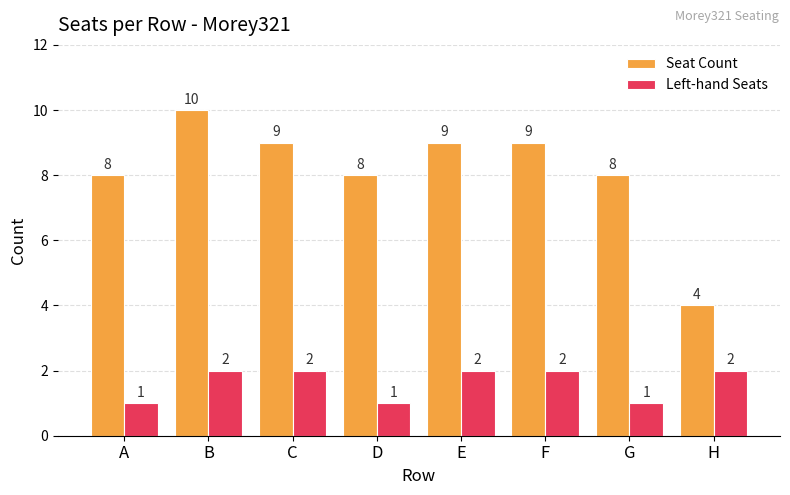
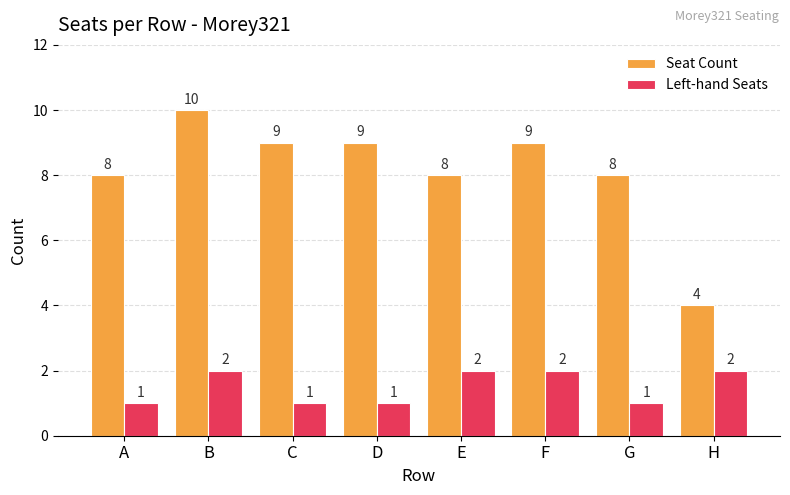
Left-hand Seats, C: 2 -> 1
Seat Count, D: 8 -> 9
Seat Count, E: 9 -> 8
